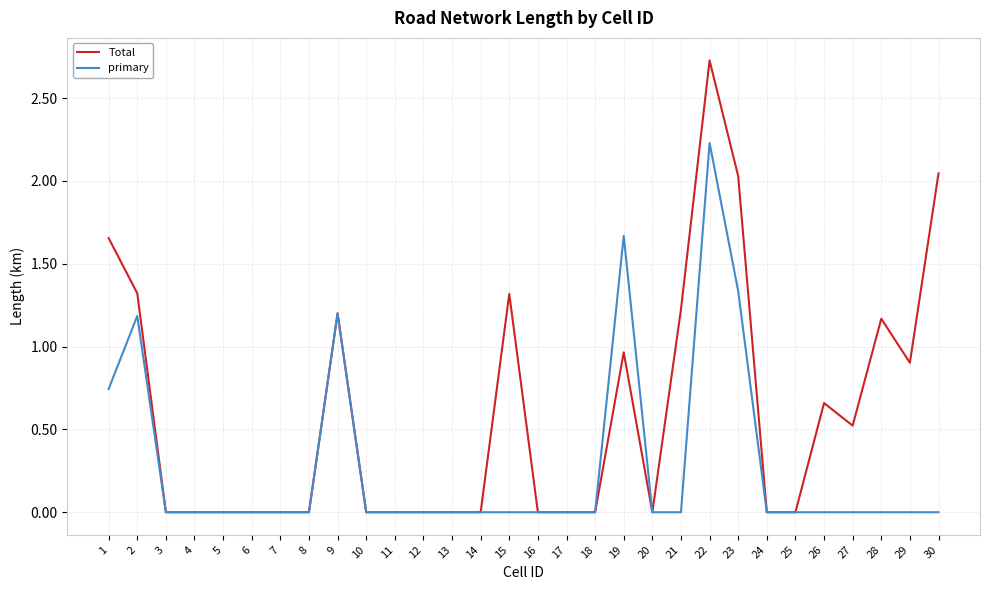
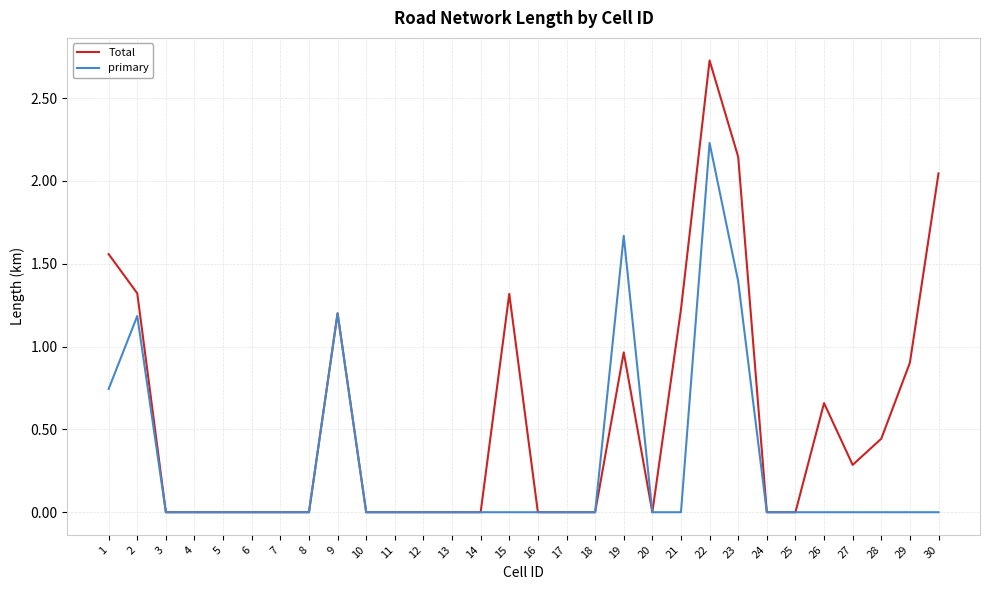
Total, 1: 1.65 -> 1.56
Total, 23: 2.03 -> 2.15
primary, 23: 1.33 -> 1.39
Total, 27: 0.52 -> 0.29
Total, 28: 1.17 -> 0.44
